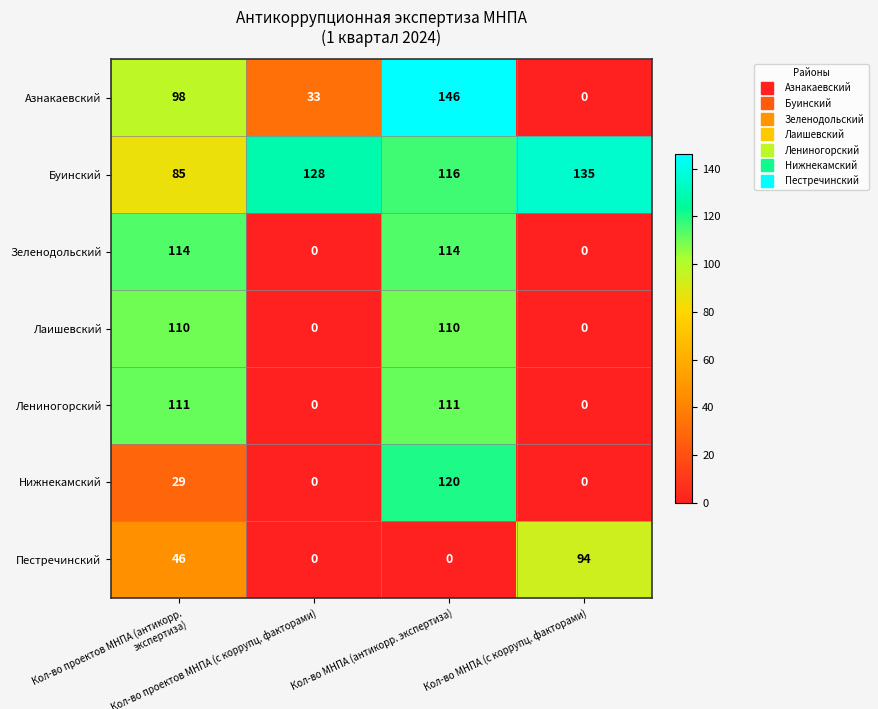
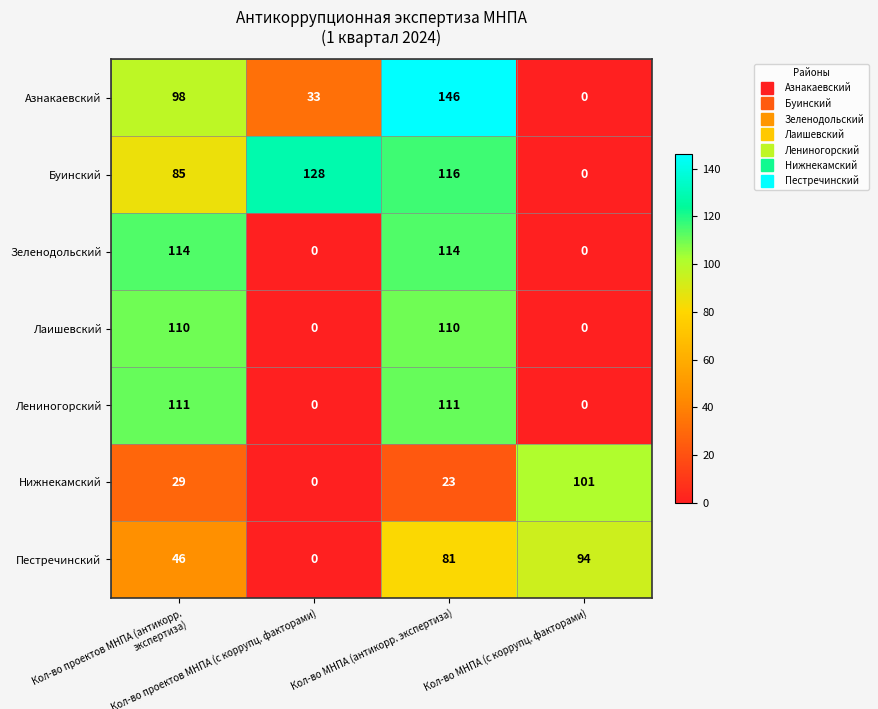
Буинский, Кол-во МНПА (с коррупц. факторами): 135 -> 0
Нижнекамский, Кол-во МНПА (антикорр. экспертиза): 120 -> 23
Нижнекамский, Кол-во МНПА (с коррупц. факторами): 0 -> 101
Пестречинский, Кол-во МНПА (антикорр. экспертиза): 0 -> 81
